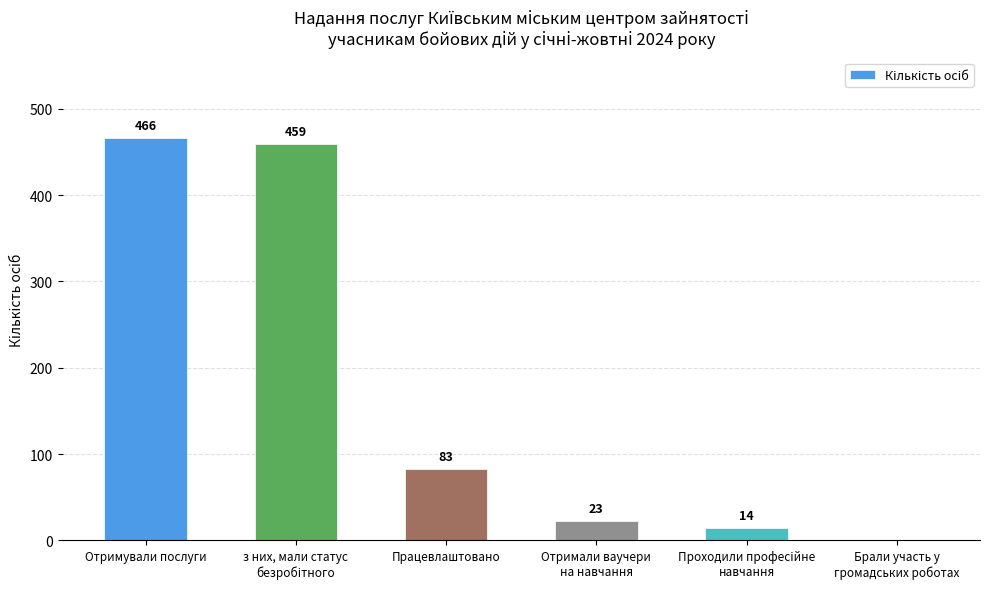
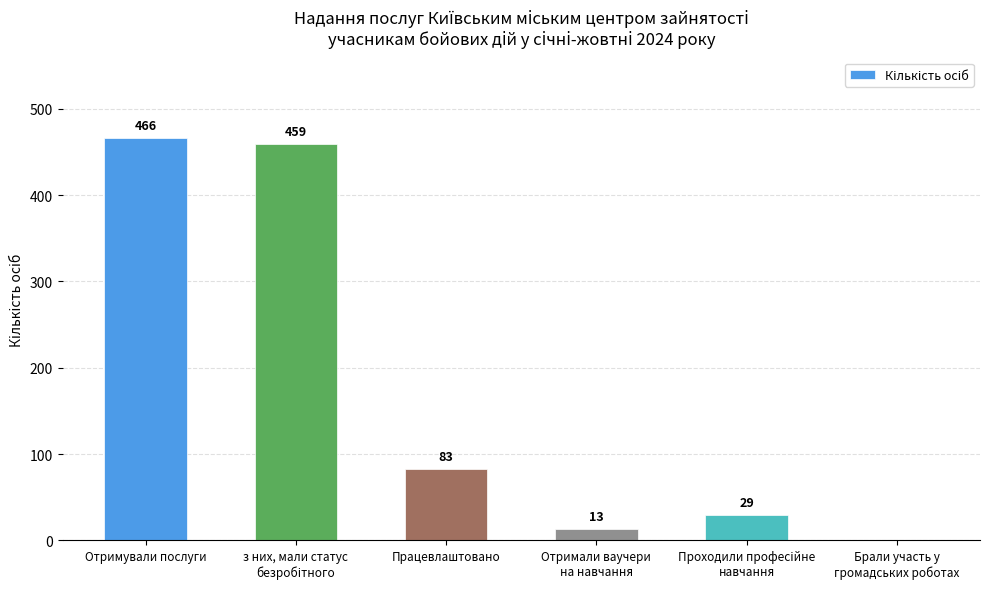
Отримали ваучери на навчання: 23 -> 13
Проходили професійне навчання: 14 -> 29
